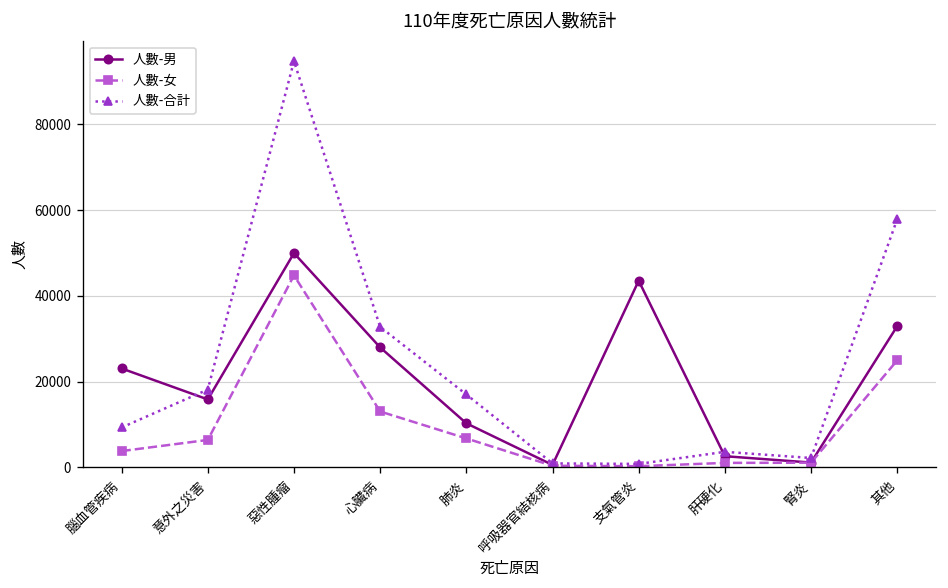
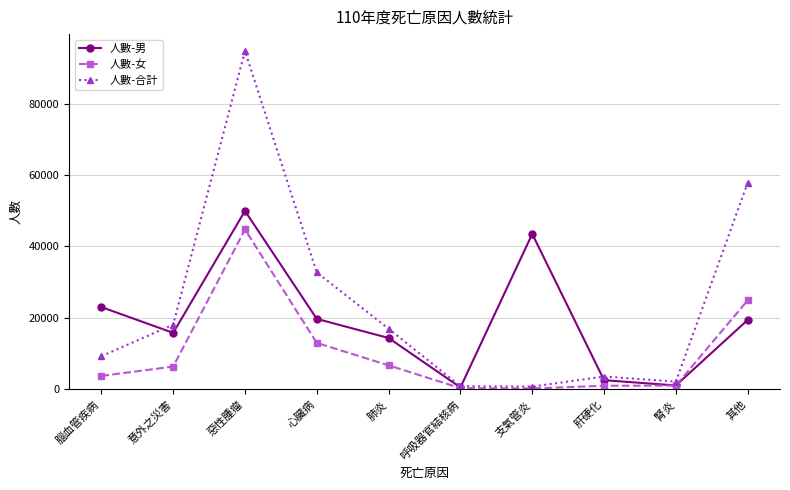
人數-男, 心臟病: 28000 -> 20000
人數-男, 肺炎: 10000 -> 14000
人數-男, 其他: 33000 -> 19000
